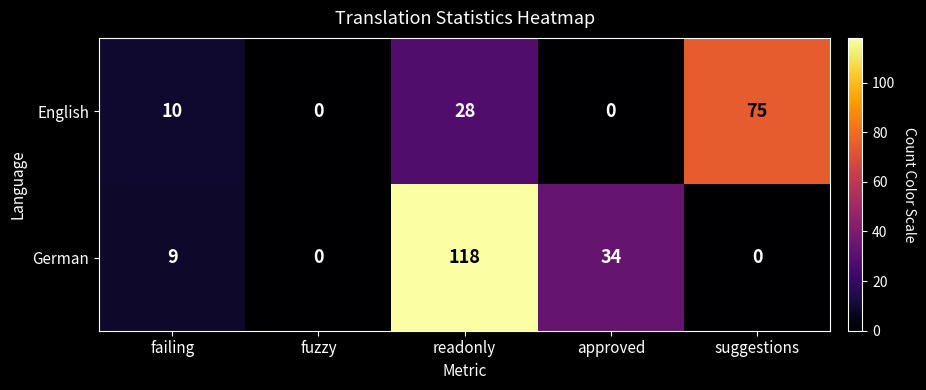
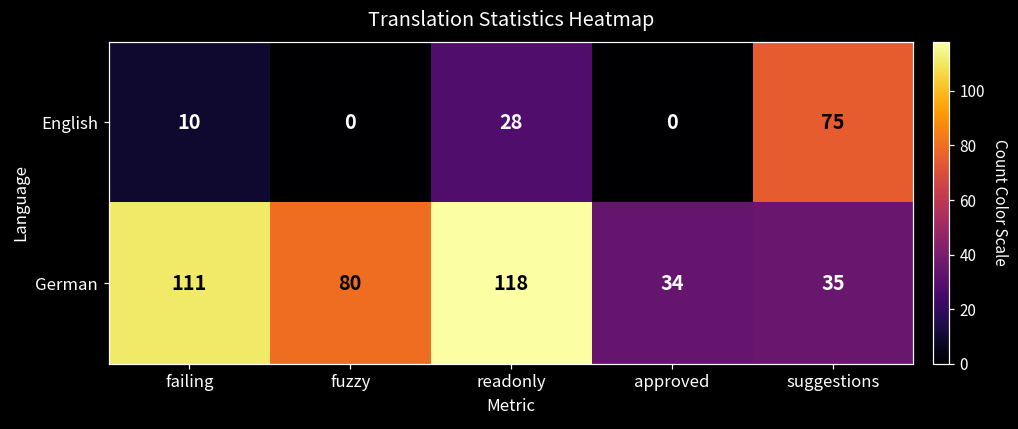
German, failing: 9 -> 111
German, fuzzy: 0 -> 80
German, suggestions: 0 -> 35
